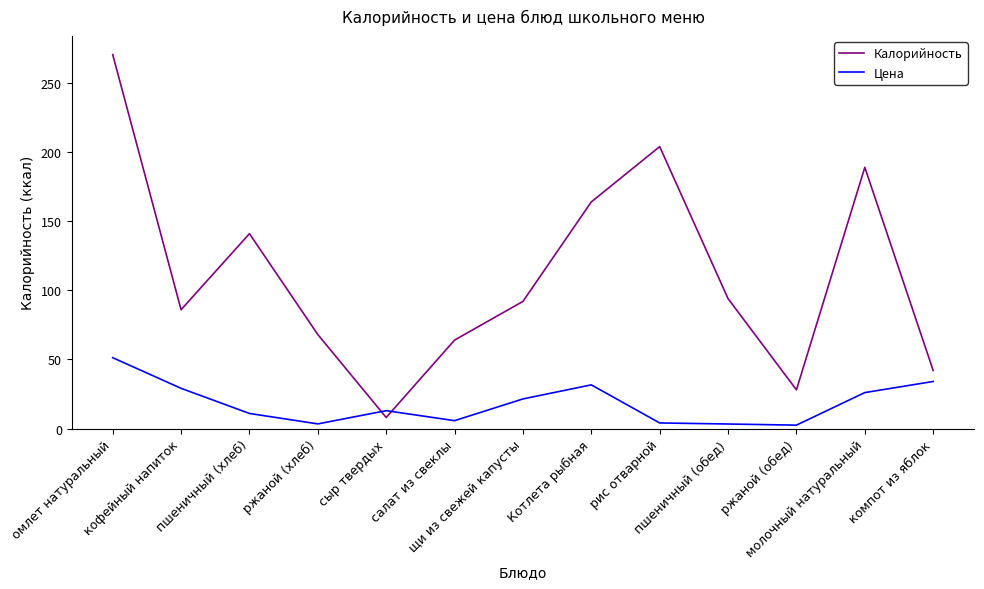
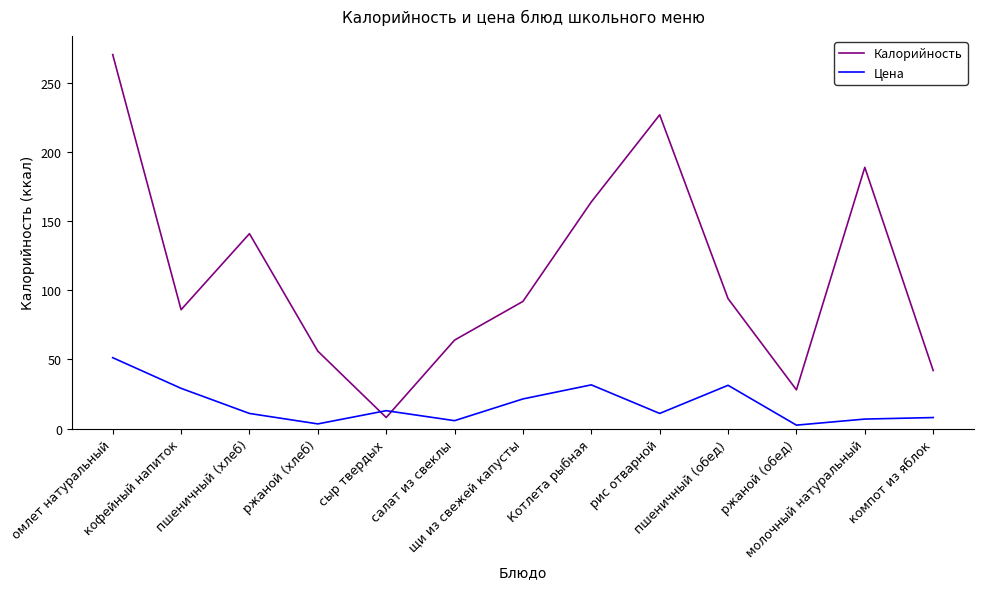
Калорийность, ржаной (хлеб): 68 -> 56
Калорийность, рис отварной: 204 -> 227
Цена, рис отварной: 4 -> 11
Цена, пшеничный (обед): 3 -> 31
Цена, молочный натуральный: 26 -> 7
Цена, компот из яблок: 34 -> 8
